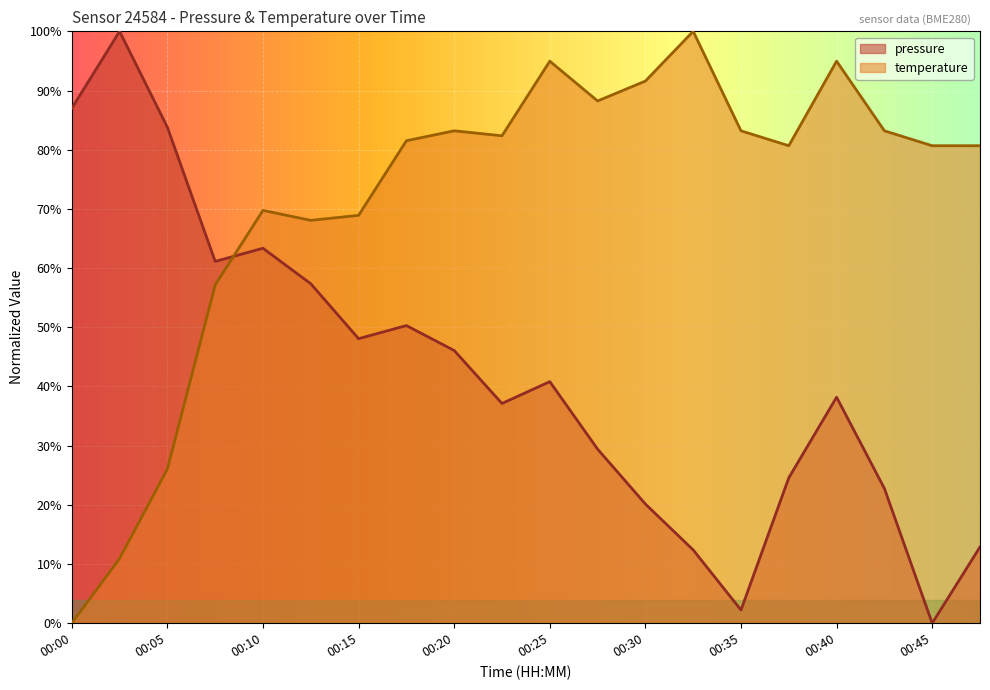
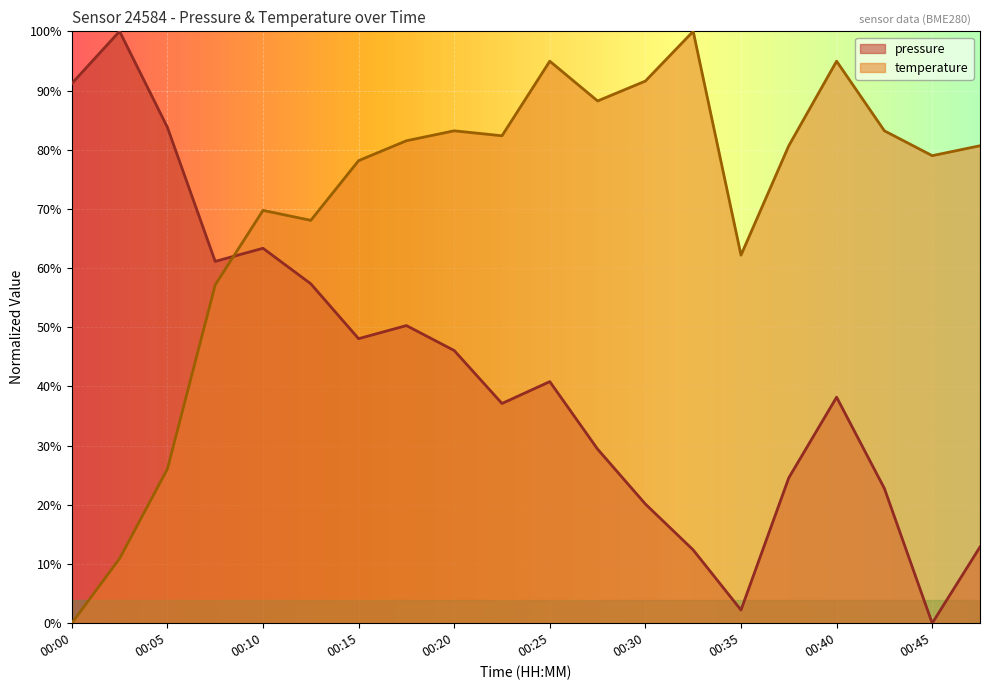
pressure, 00:00: 87% -> 91%
temperature, 00:15: 69% -> 78%
temperature, 00:35: 83% -> 62%
temperature, 00:45: 81% -> 79%
